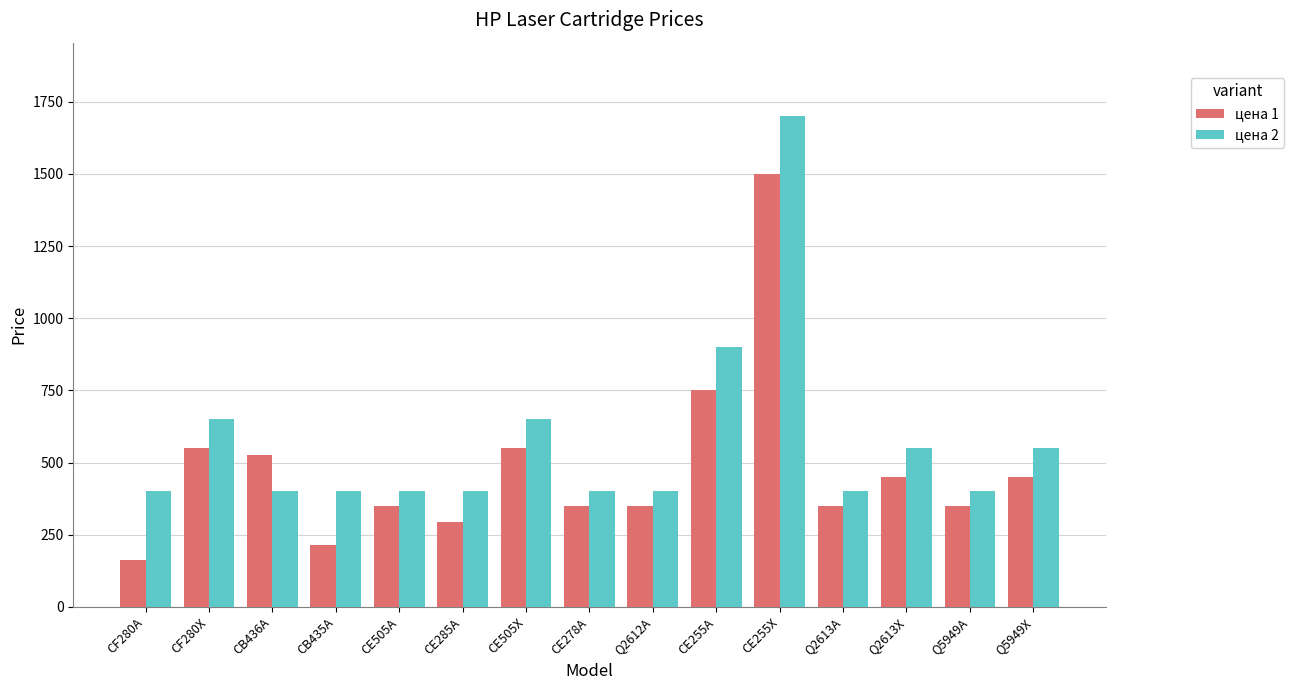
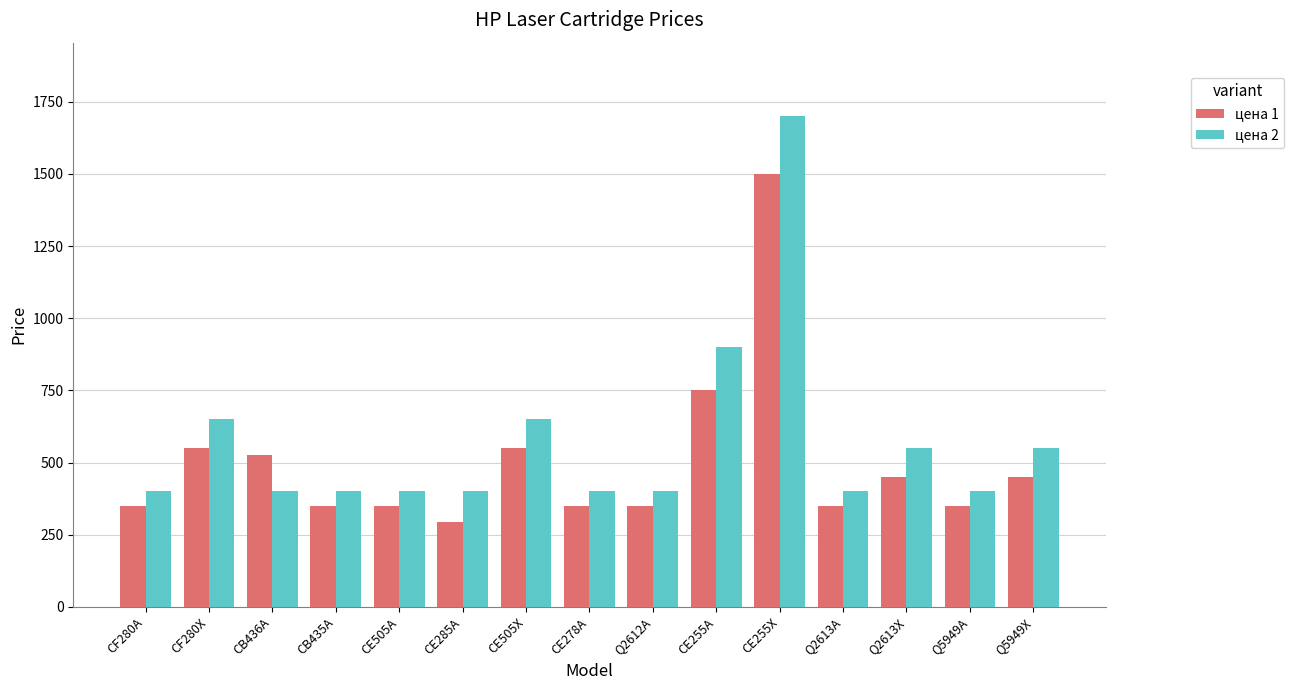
цена 1, CF280A: 160 -> 350
цена 1, CB435A: 210 -> 350
